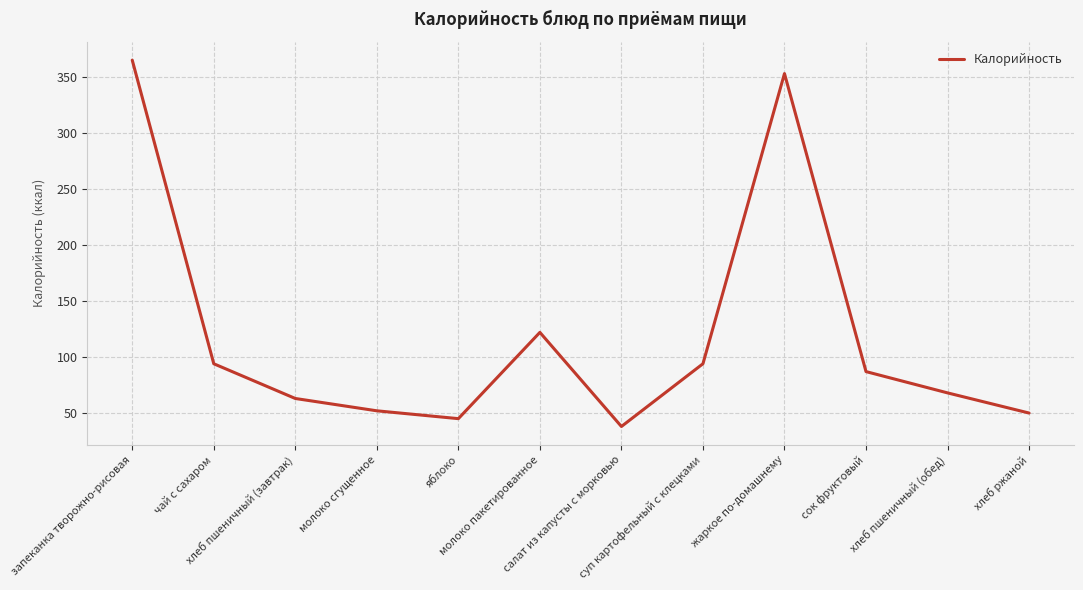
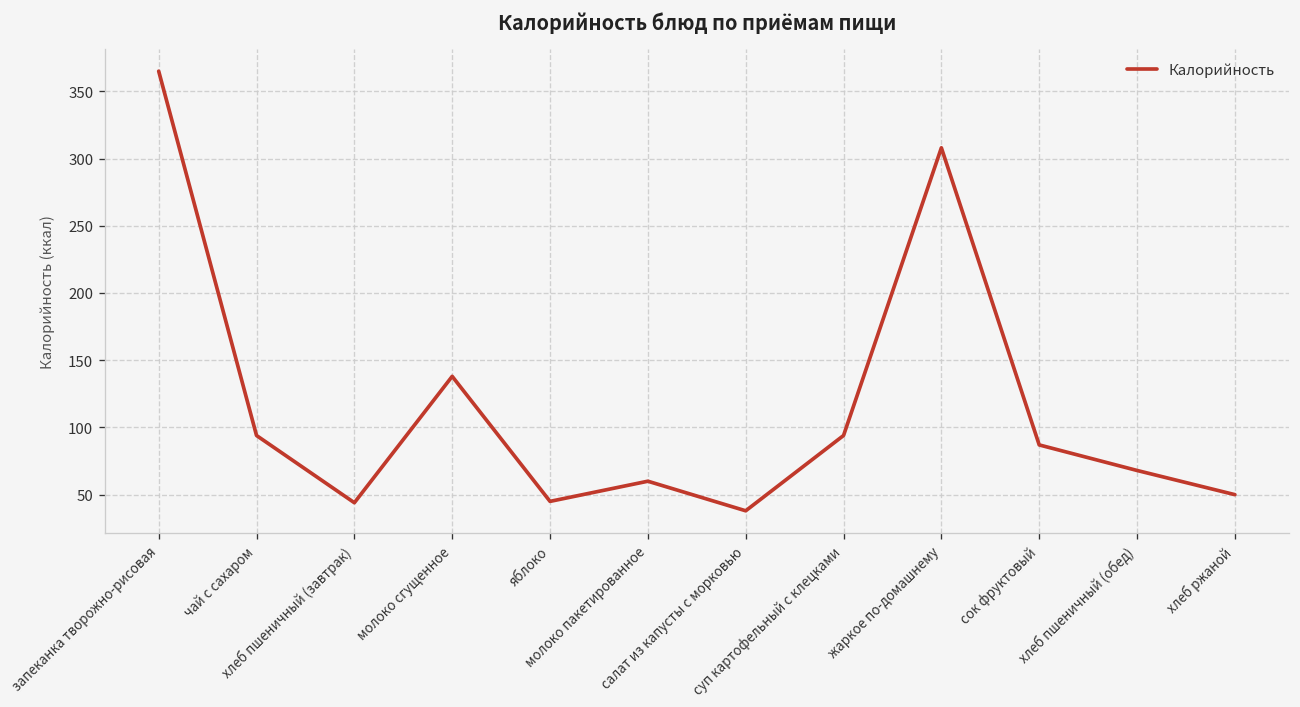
хлеб пшеничный (завтрак): 63 -> 44
молоко сгущенное: 52 -> 138
молоко пакетированное: 122 -> 60
жаркое по-домашнему: 353 -> 308
